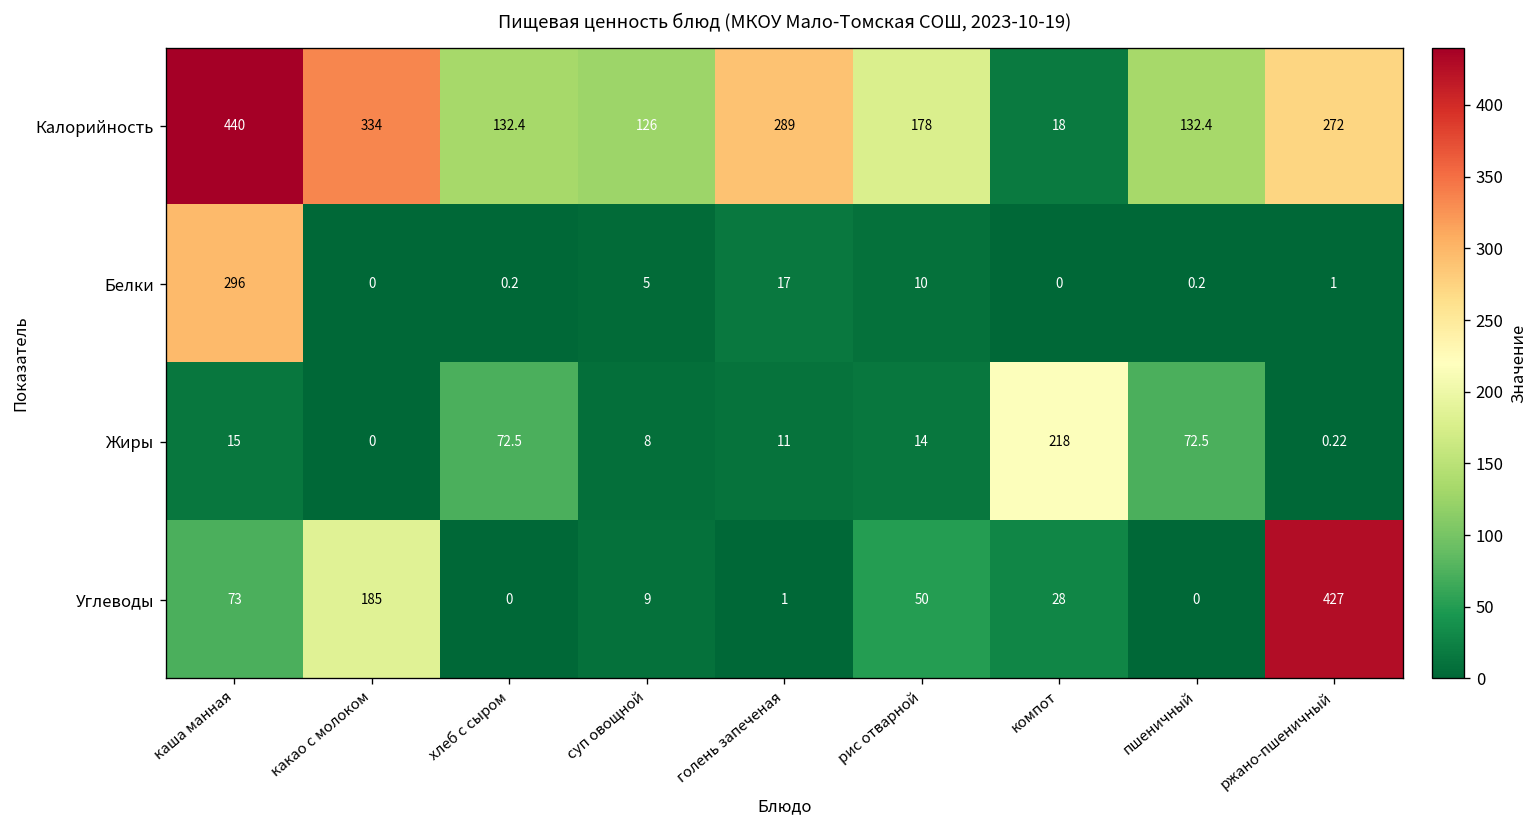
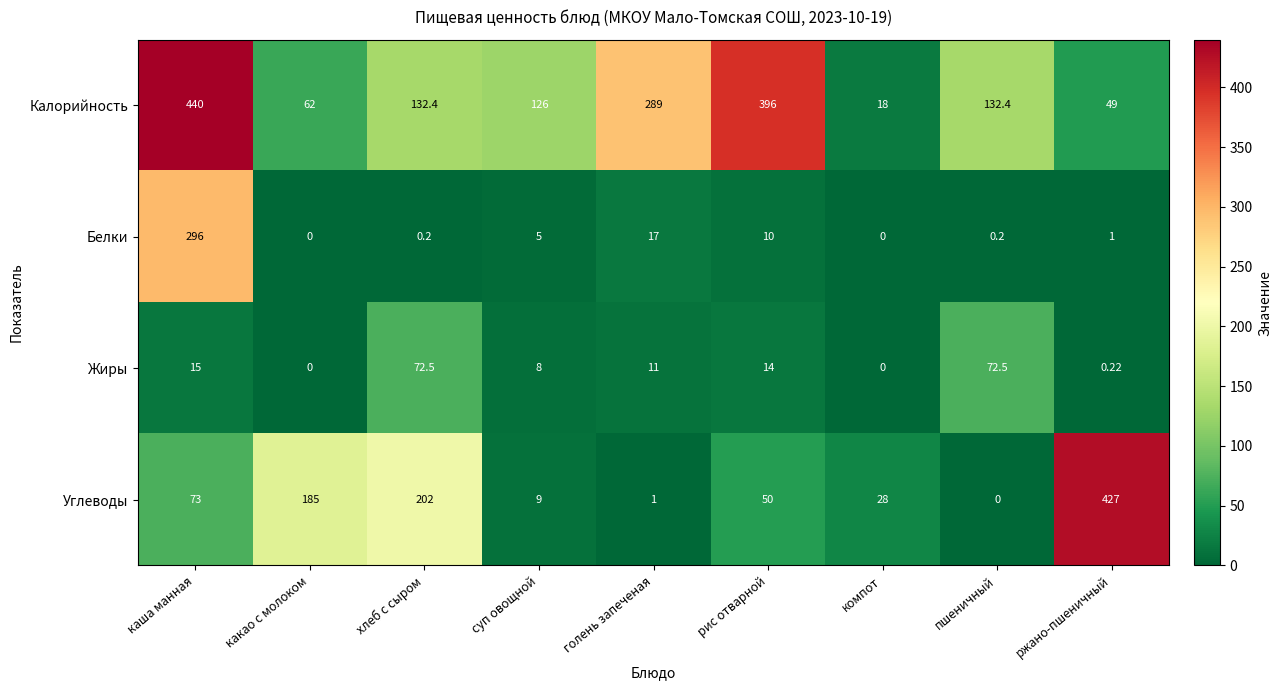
Калорийность, какао с молоком: 334 -> 62
Калорийность, рис отварной: 178 -> 396
Калорийность, ржано-пшеничный: 272 -> 49
Жиры, компот: 218 -> 0
Углеводы, хлеб с сыром: 0 -> 202
